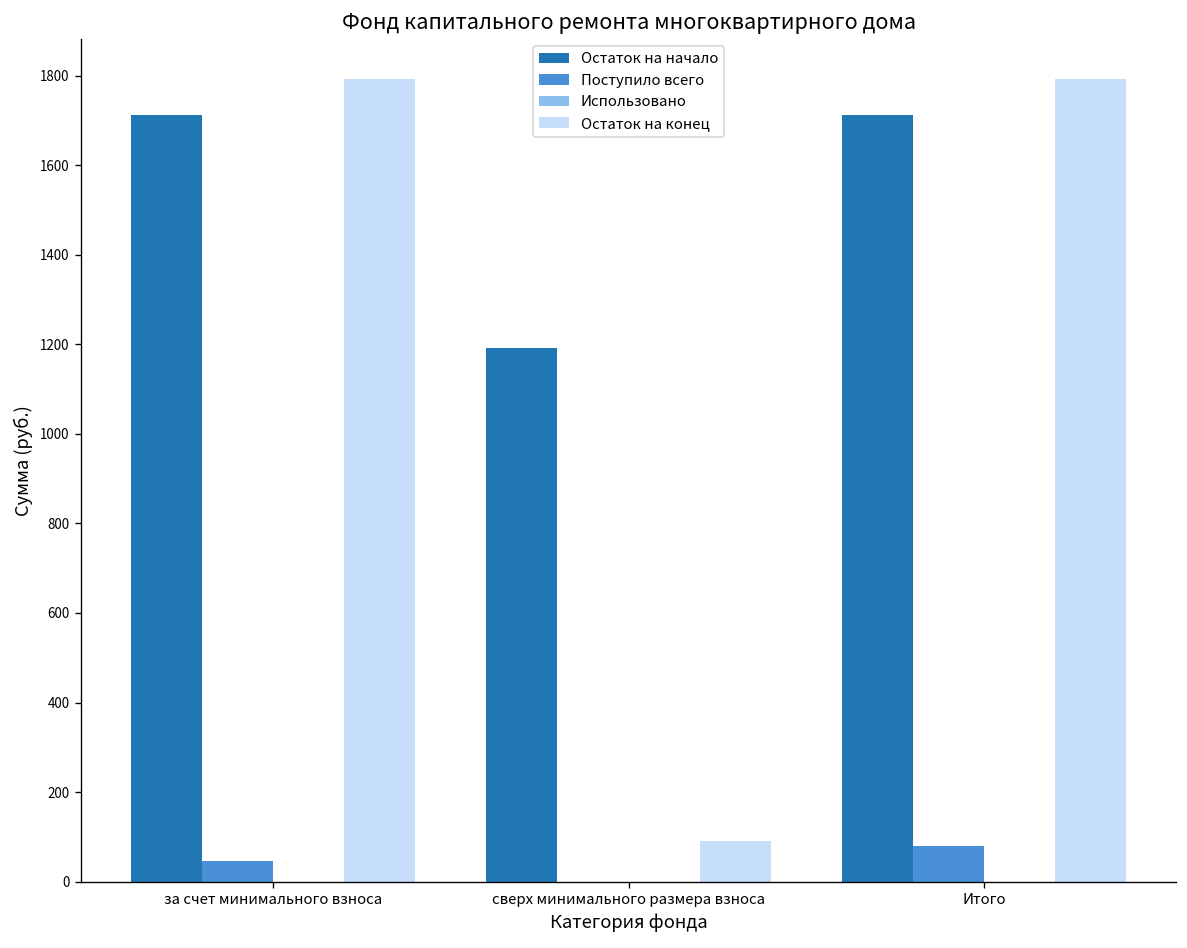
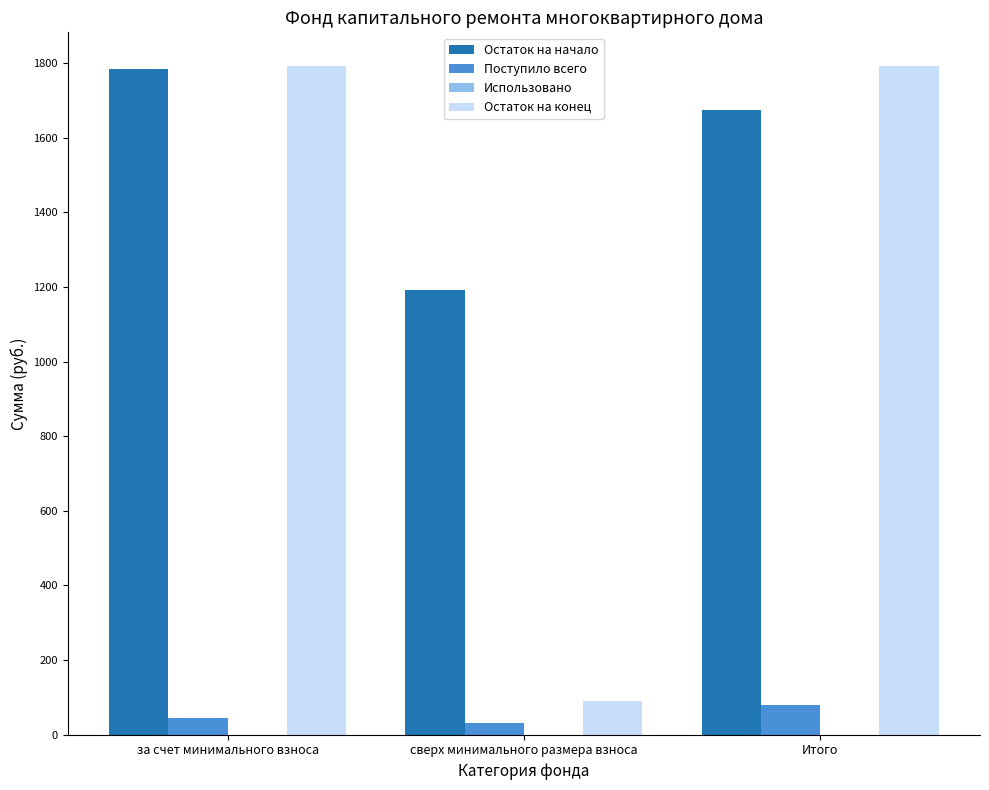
Остаток на начало, за счет минимального взноса: 1710 -> 1780
Поступило всего, сверх минимального размера взноса: 0 -> 30
Остаток на начало, Итого: 1710 -> 1680
